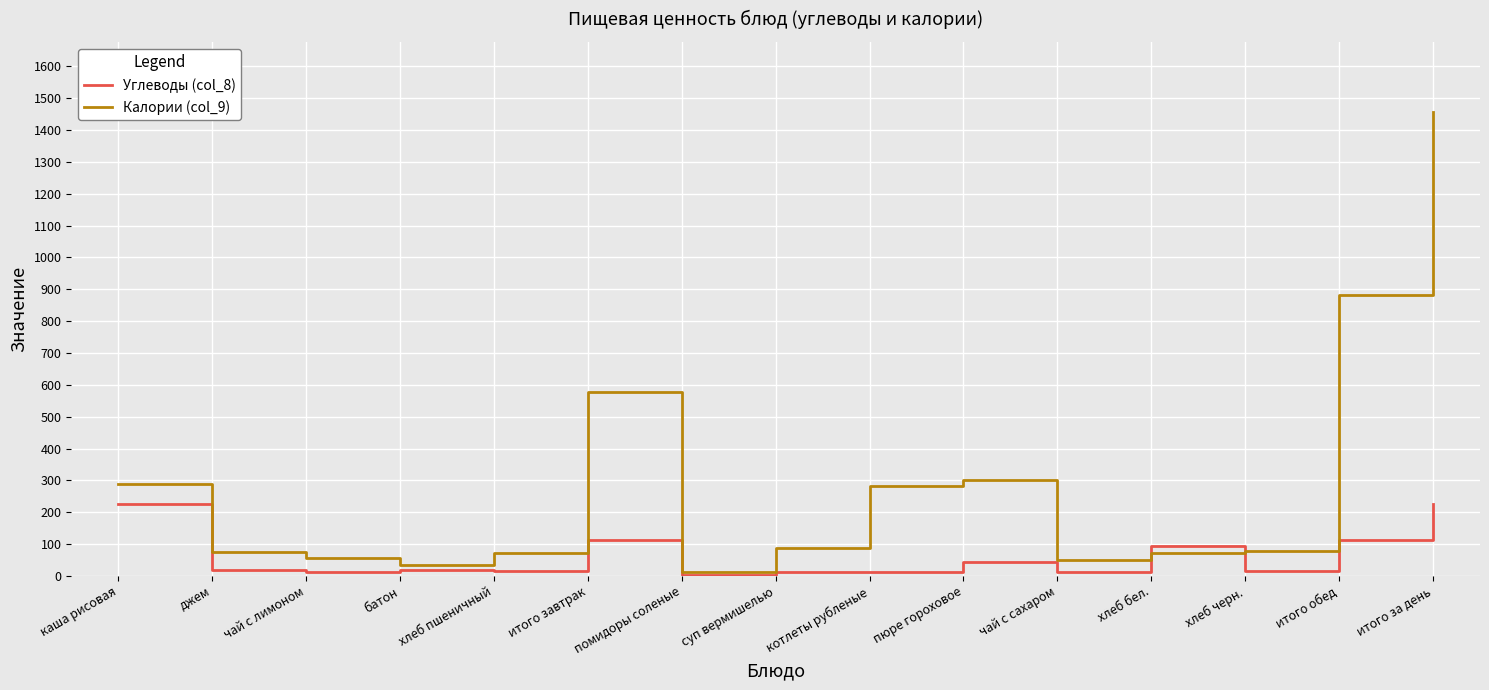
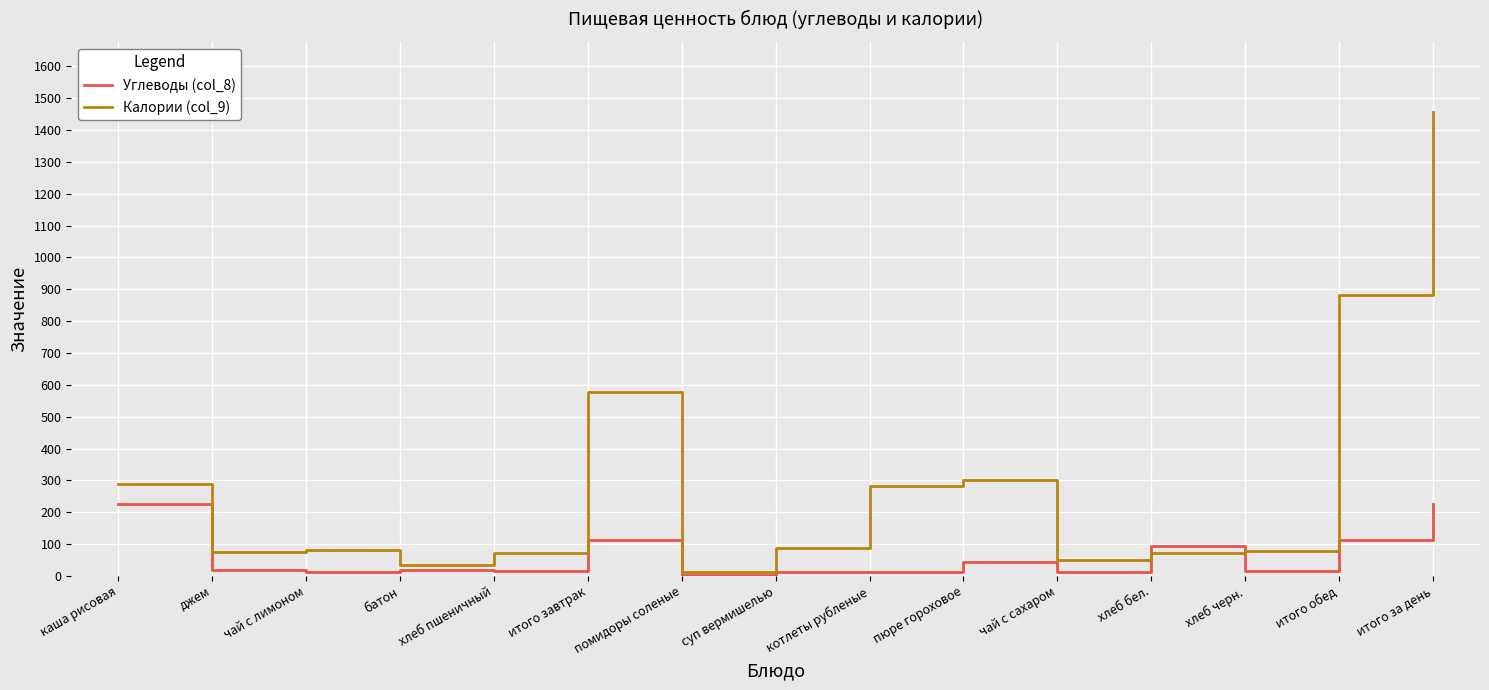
Калории (col_9), чай с лимоном: 50 -> 80
